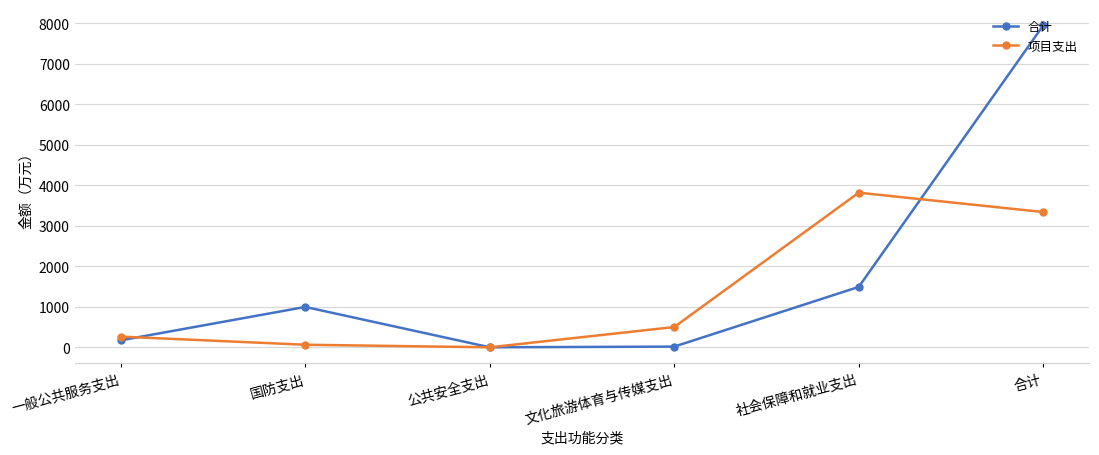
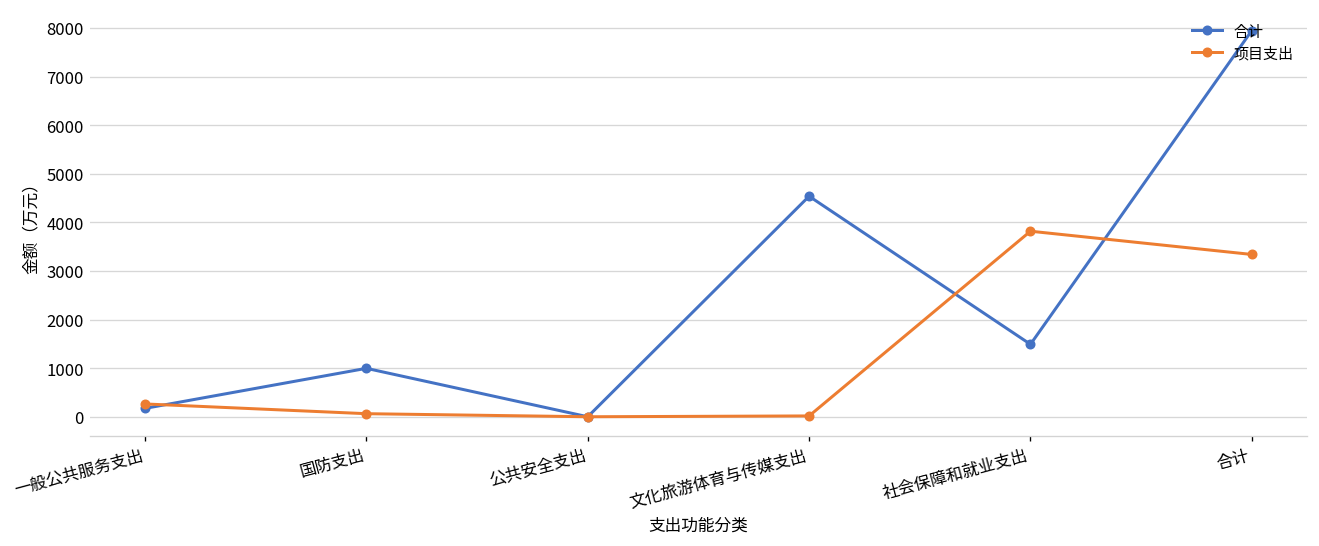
合计, 文化旅游体育与传媒支出: 0 -> 4500
项目支出, 文化旅游体育与传媒支出: 500 -> 0
